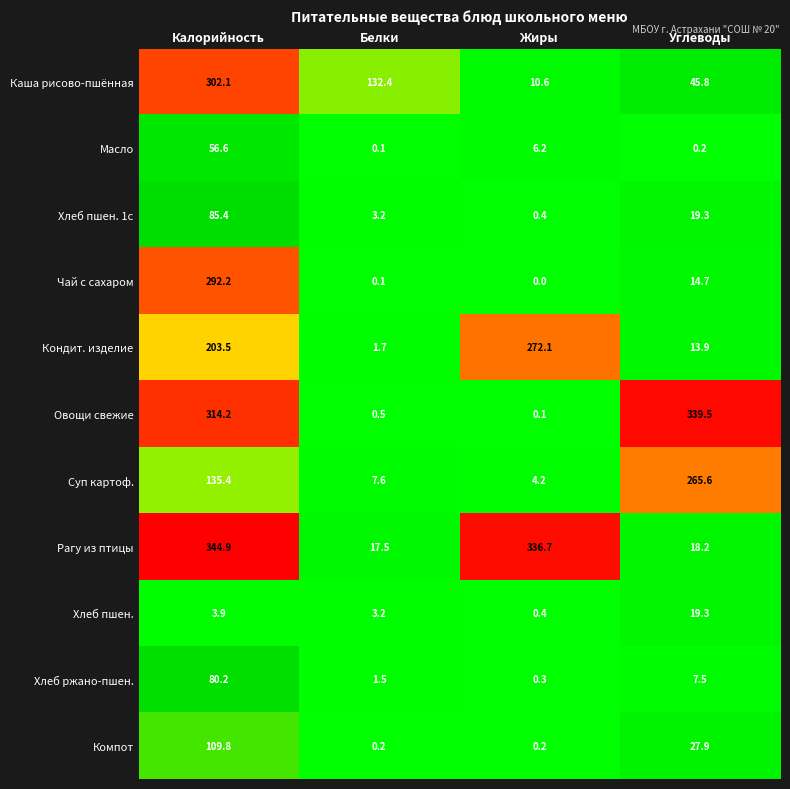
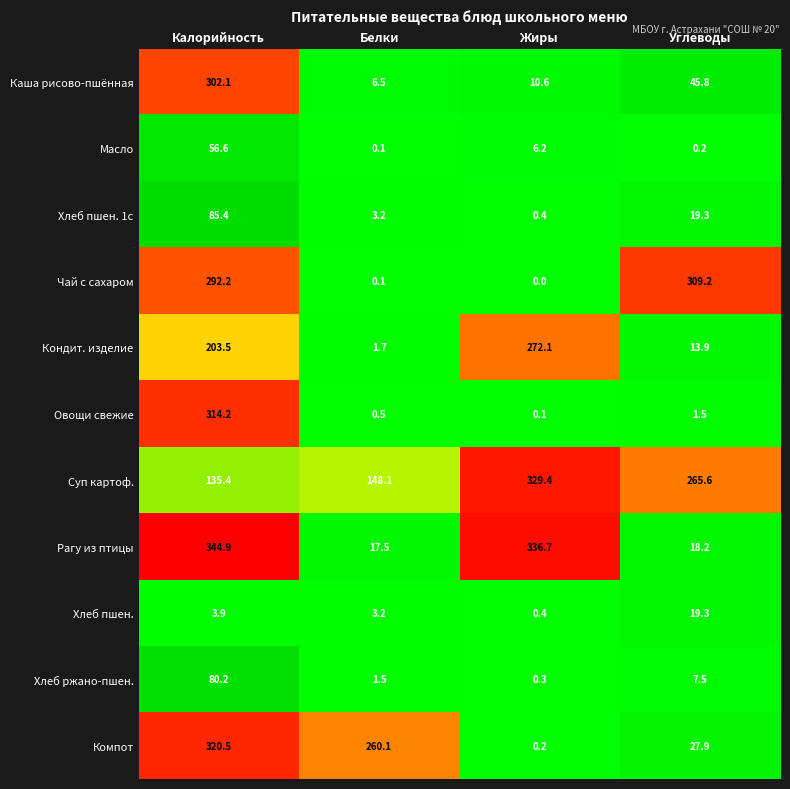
Каша рисово-пшённая, Белки: 132.4 -> 6.5
Чай с сахаром, Углеводы: 14.7 -> 309.2
Овощи свежие, Углеводы: 339.5 -> 1.5
Суп картоф., Белки: 7.6 -> 148.1
Суп картоф., Жиры: 4.2 -> 329.4
Компот, Калорийность: 109.8 -> 320.5
Компот, Белки: 0.2 -> 260.1
